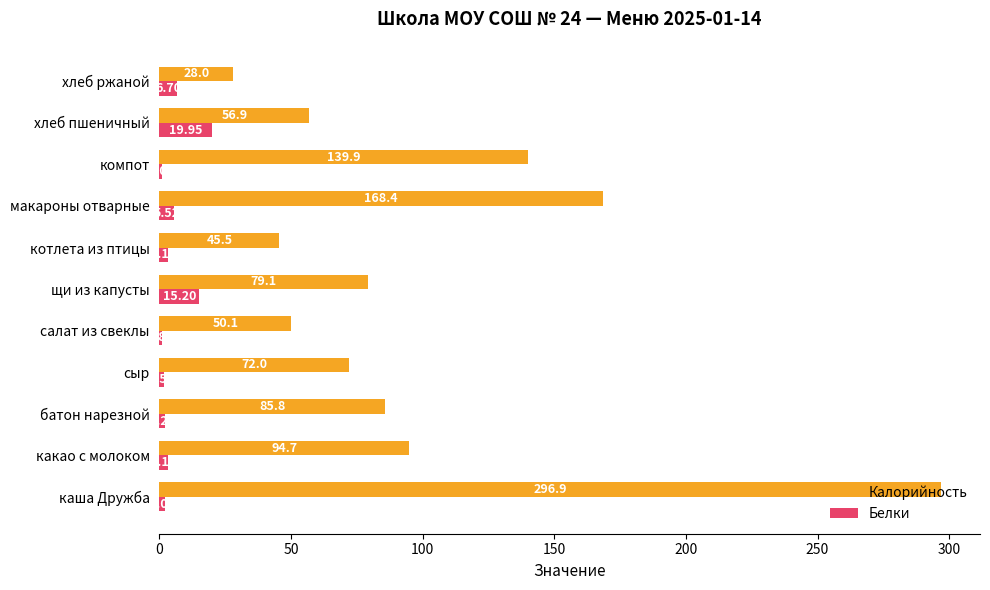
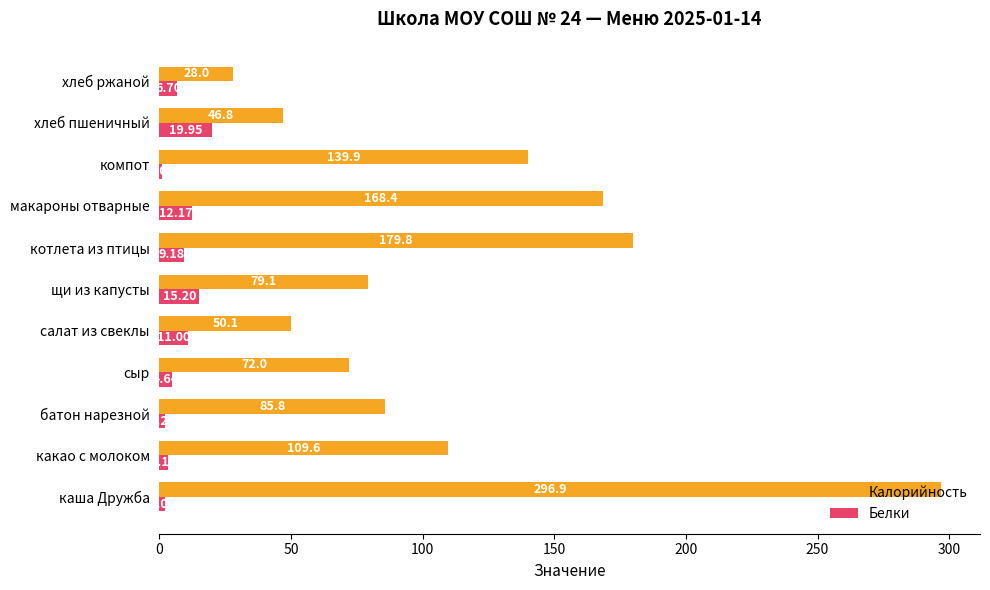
Калорийность, хлеб пшеничный: 56.9 -> 46.8
Белки, макароны отварные: 5.52 -> 12.17
Калорийность, котлета из птицы: 45.5 -> 179.8
Белки, котлета из птицы: 3 -> 9
Белки, салат из свеклы: 1 -> 11
Белки, сыр: 2 -> 5
Калорийность, какао с молоком: 94.7 -> 109.6
